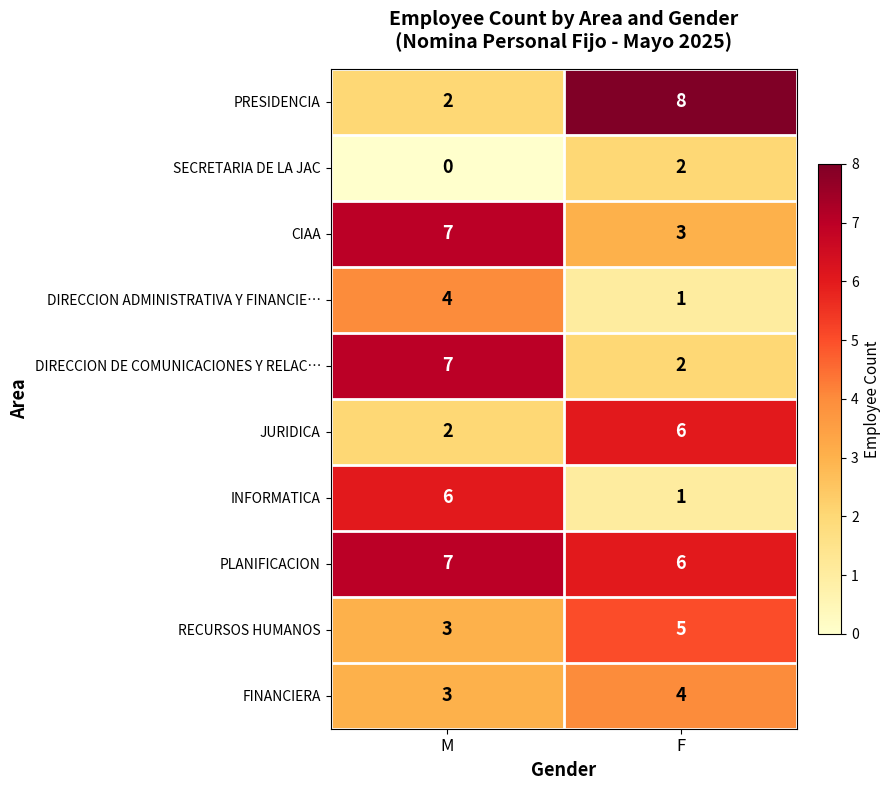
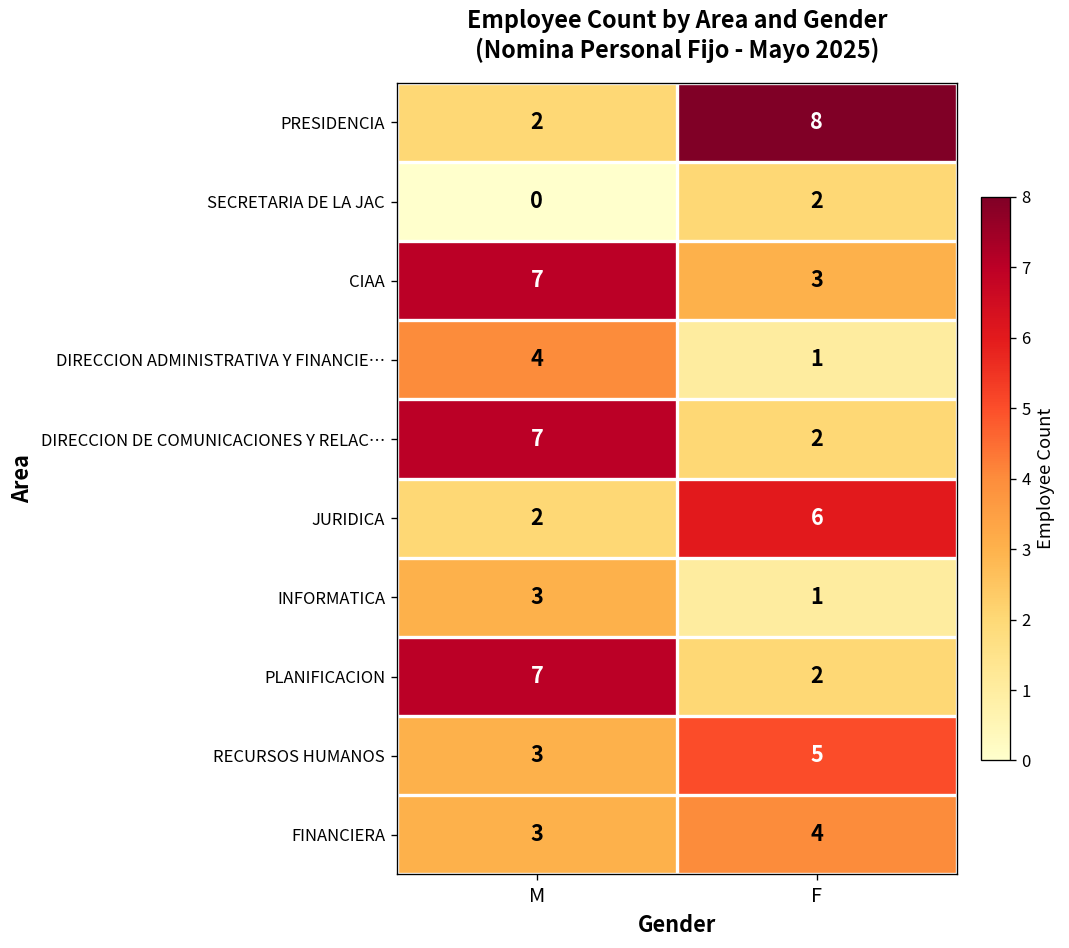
INFORMATICA, M: 6 -> 3
PLANIFICACION, F: 6 -> 2
